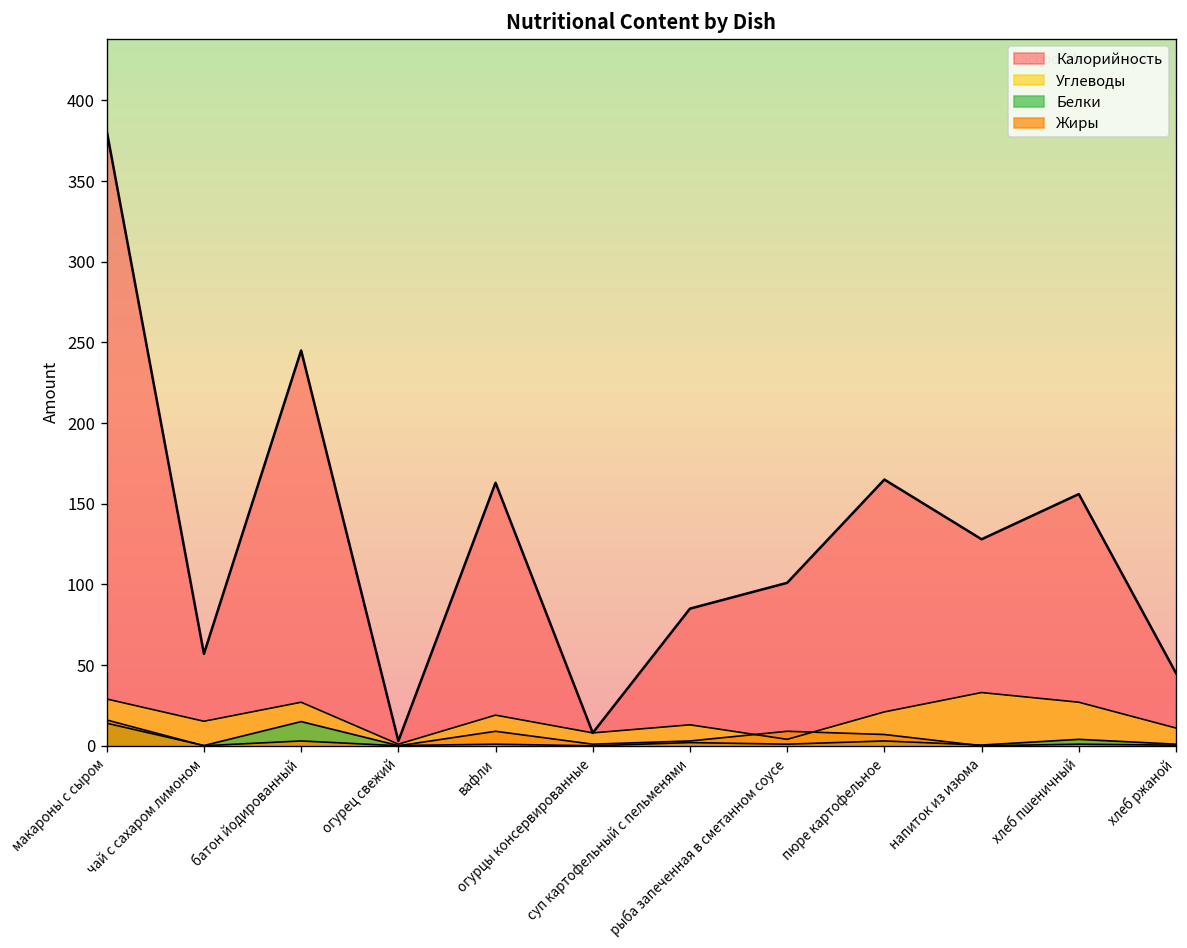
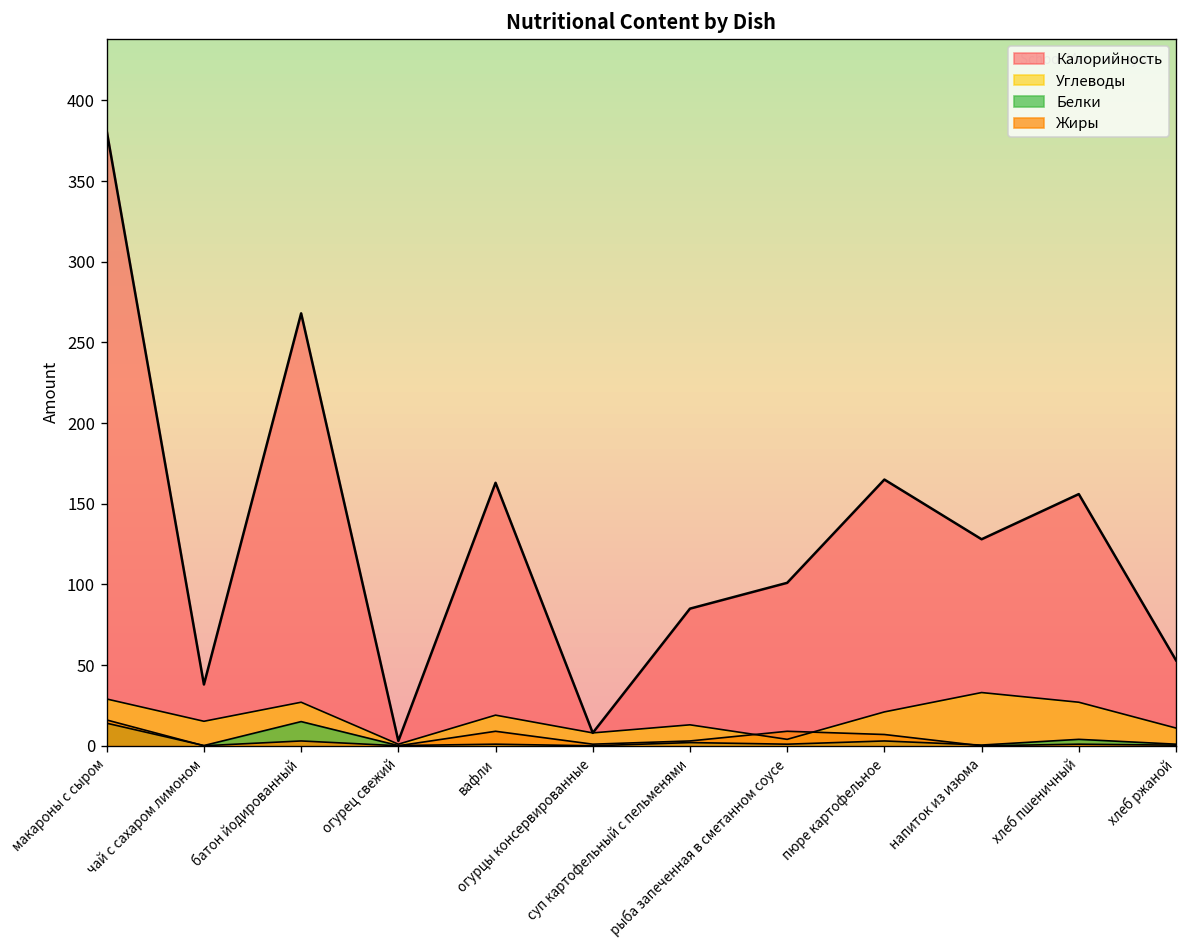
Калорийность, чай с сахаром лимоном: 57 -> 38
Калорийность, батон йодированный: 245 -> 268
Калорийность, хлеб ржаной: 45 -> 53
